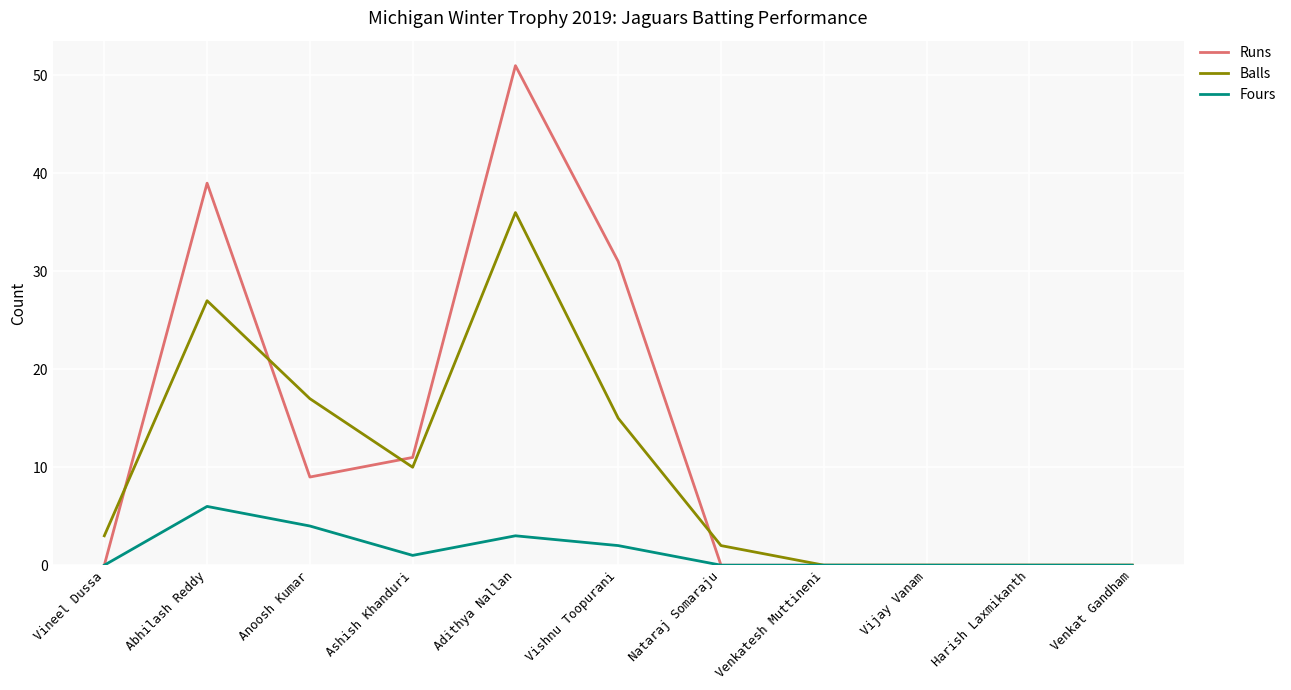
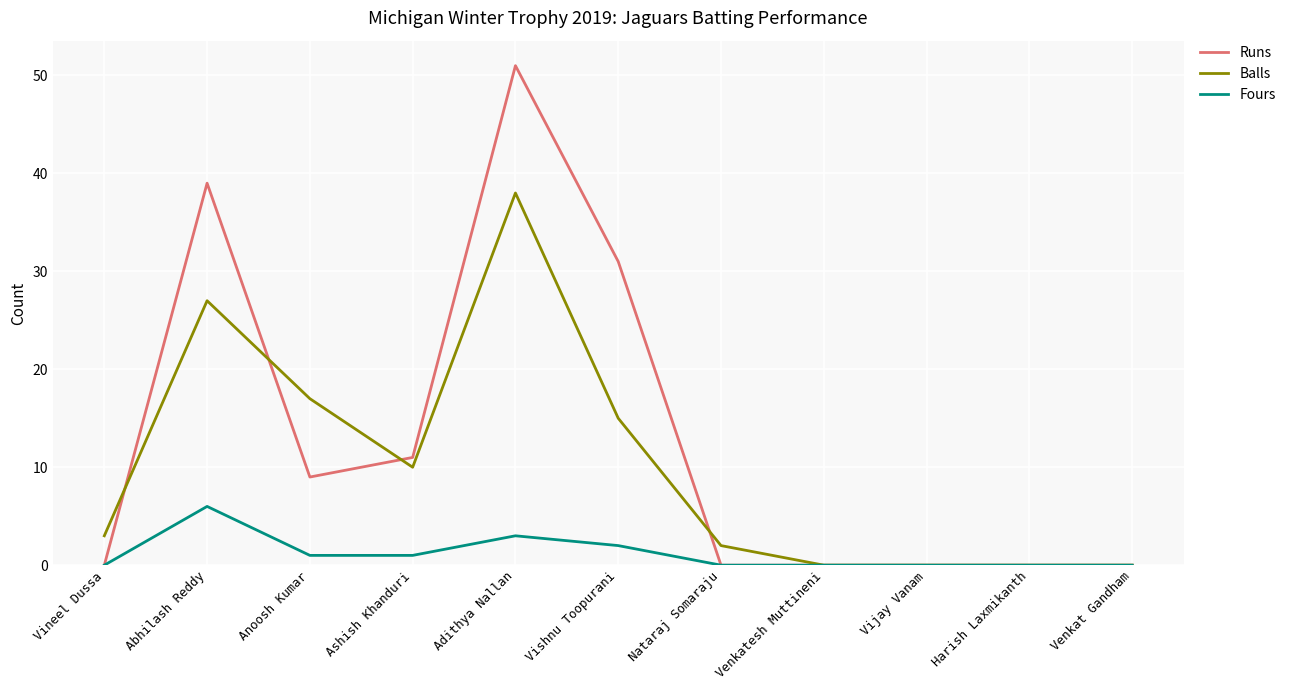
Fours, Anoosh Kumar: 4 -> 1
Balls, Adithya Nallan: 36 -> 38
